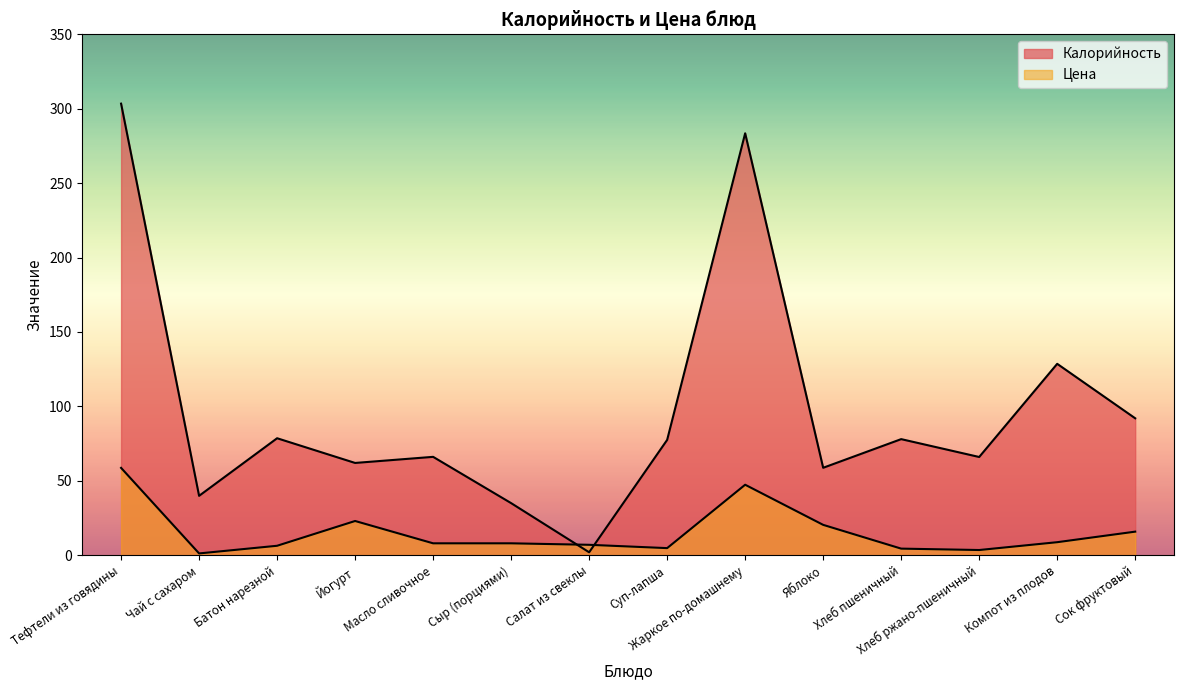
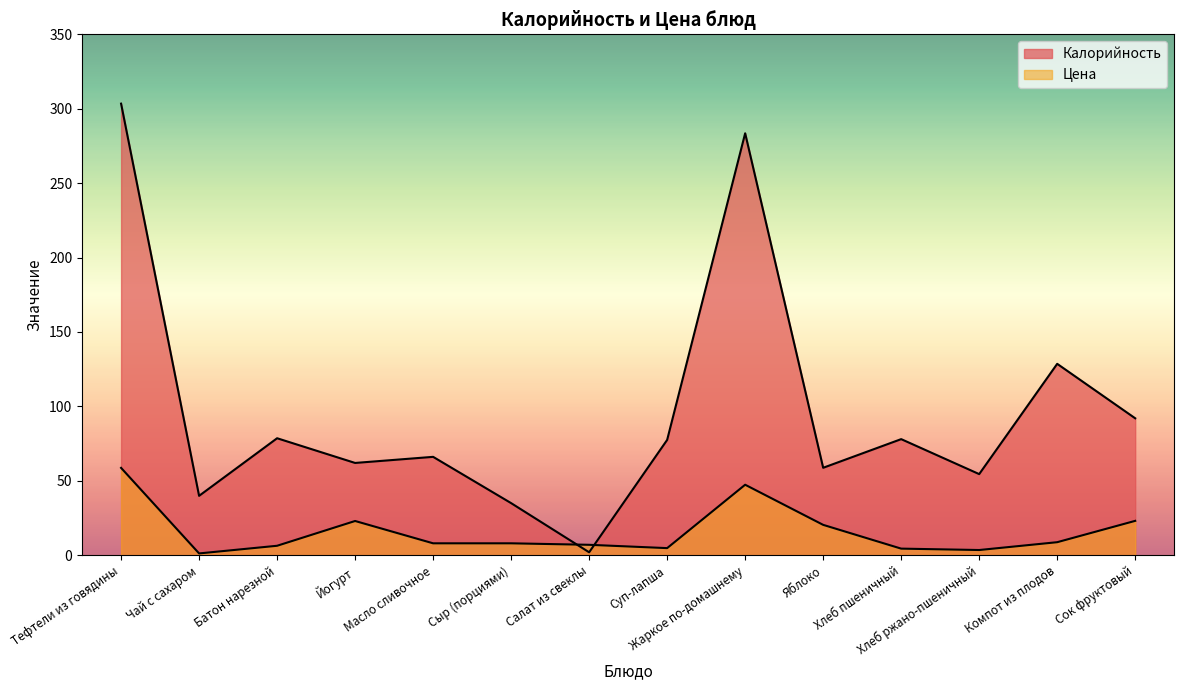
Калорийность, Хлеб ржано-пшеничный: 66 -> 55
Цена, Сок фруктовый: 16 -> 23
